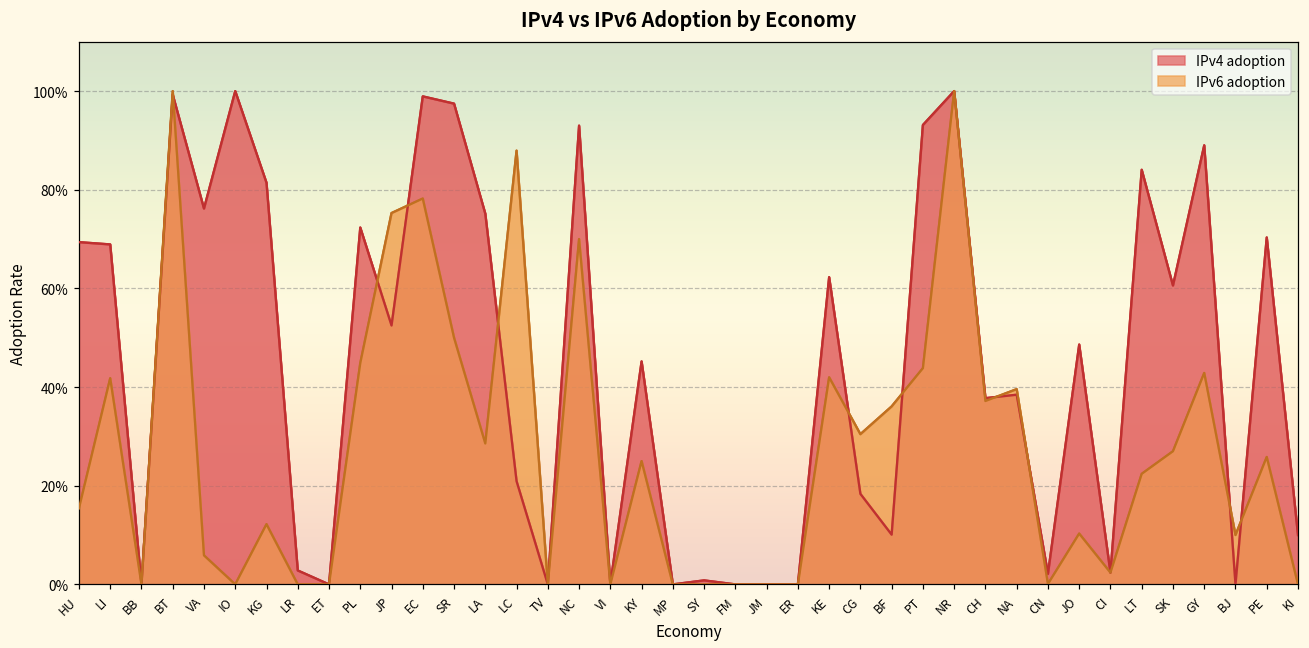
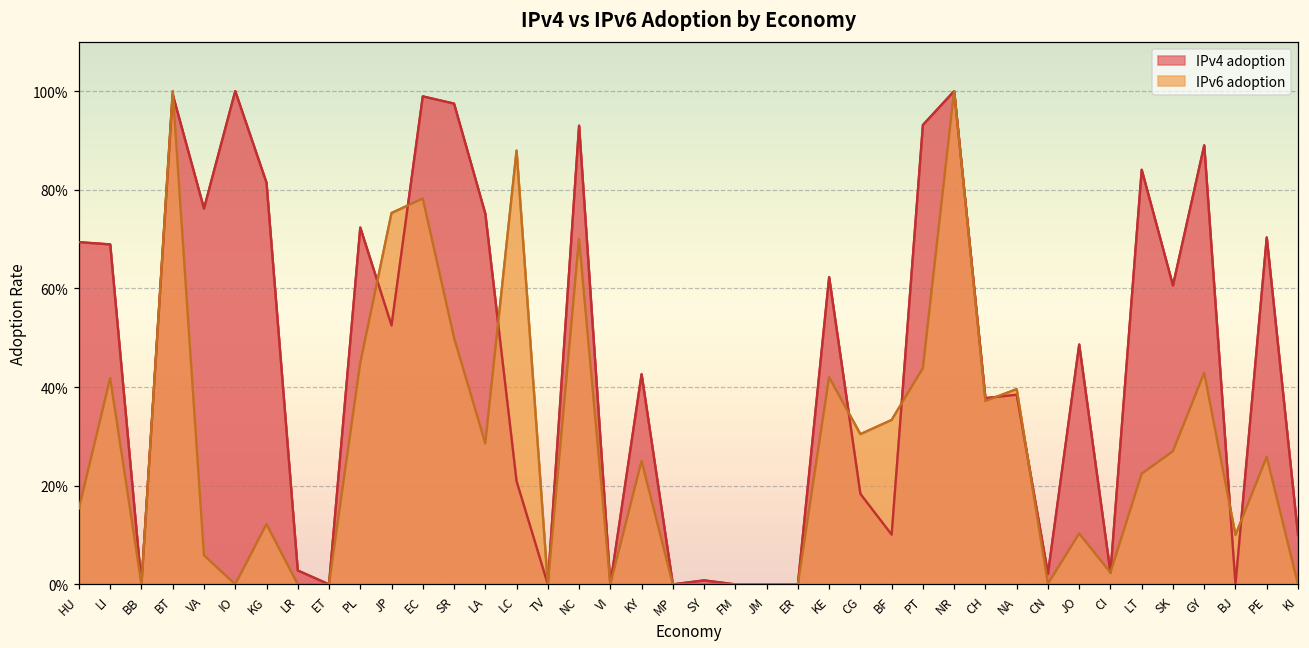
IPv4 adoption, KY: 45% -> 43%
IPv6 adoption, BF: 36% -> 33%
